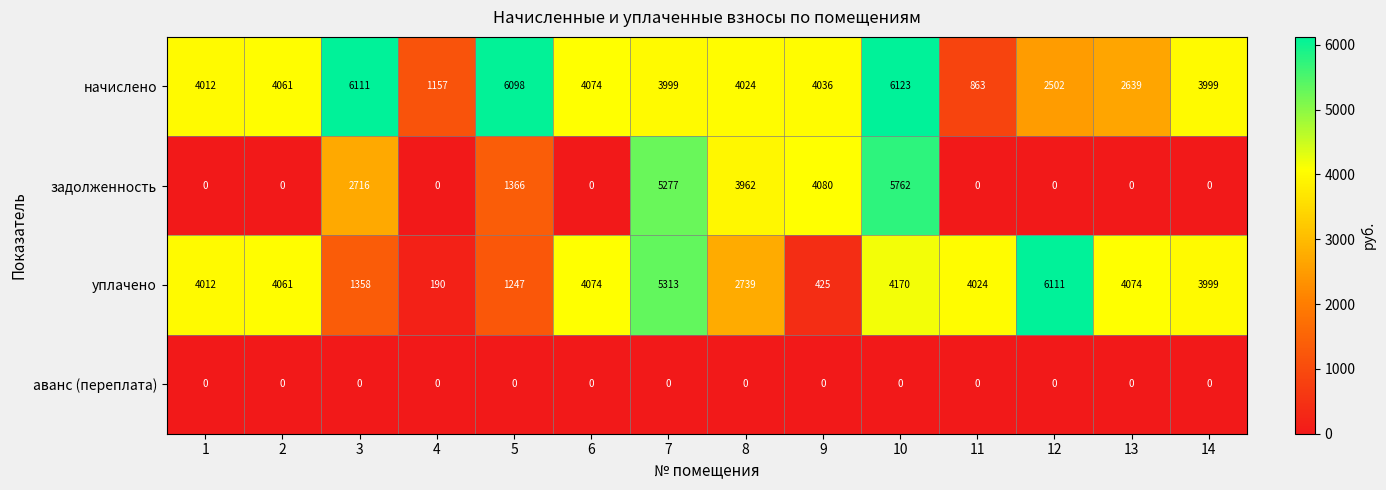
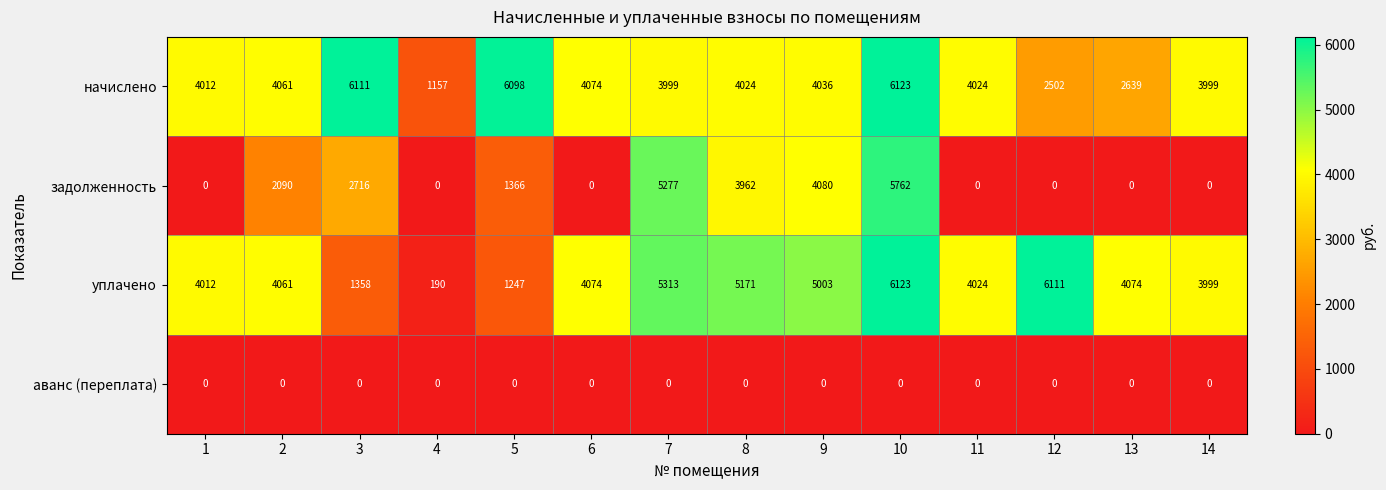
начислено, 11: 863 -> 4024
задолженность, 2: 0 -> 2090
уплачено, 8: 2739 -> 5171
уплачено, 9: 425 -> 5003
уплачено, 10: 4170 -> 6123
